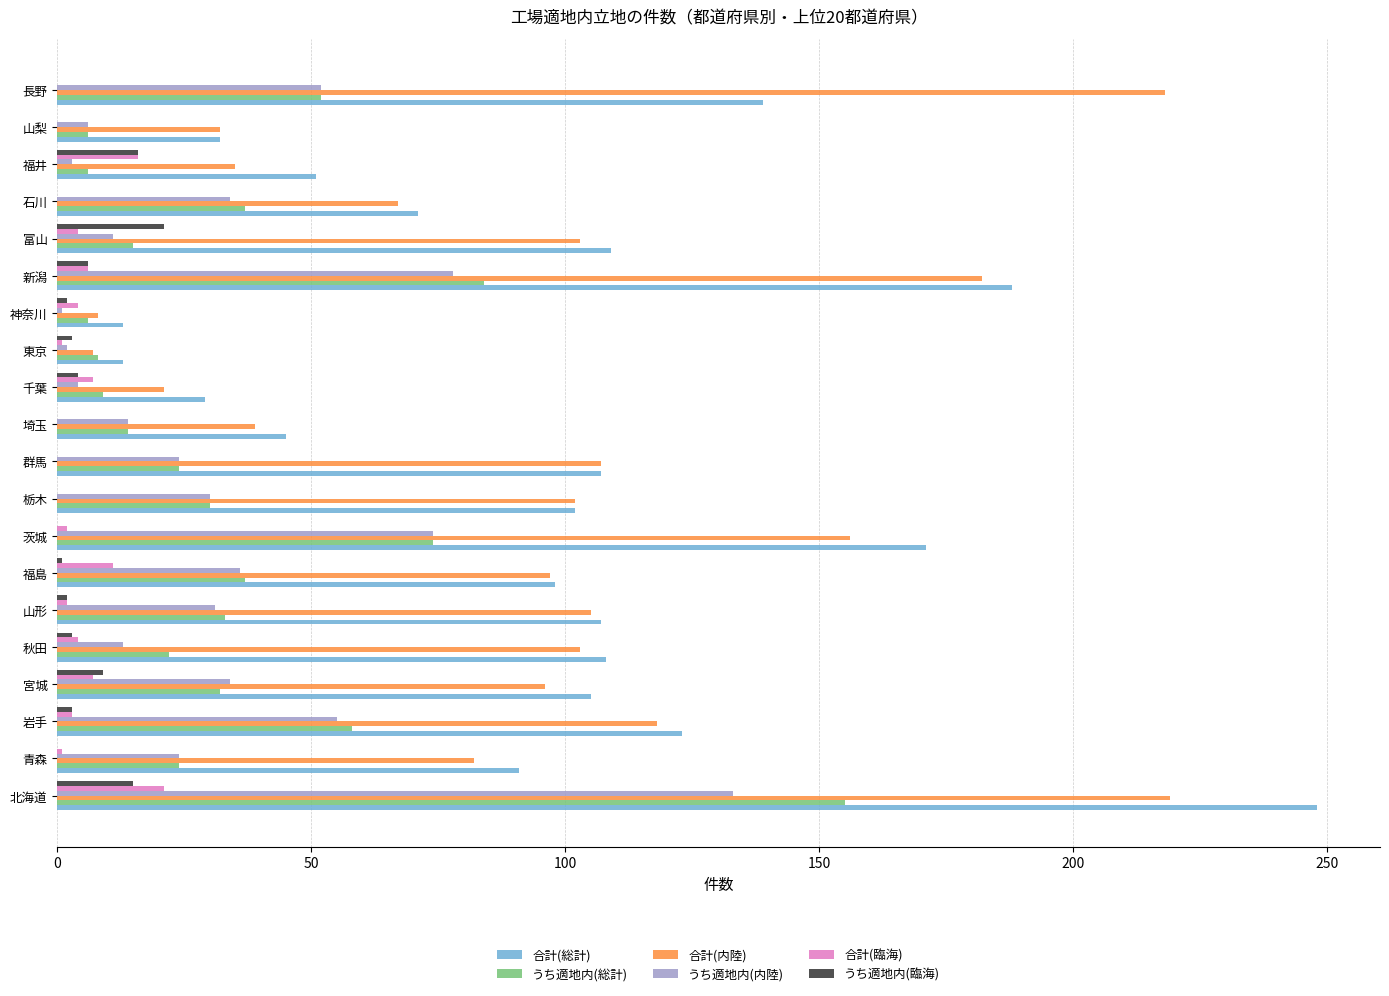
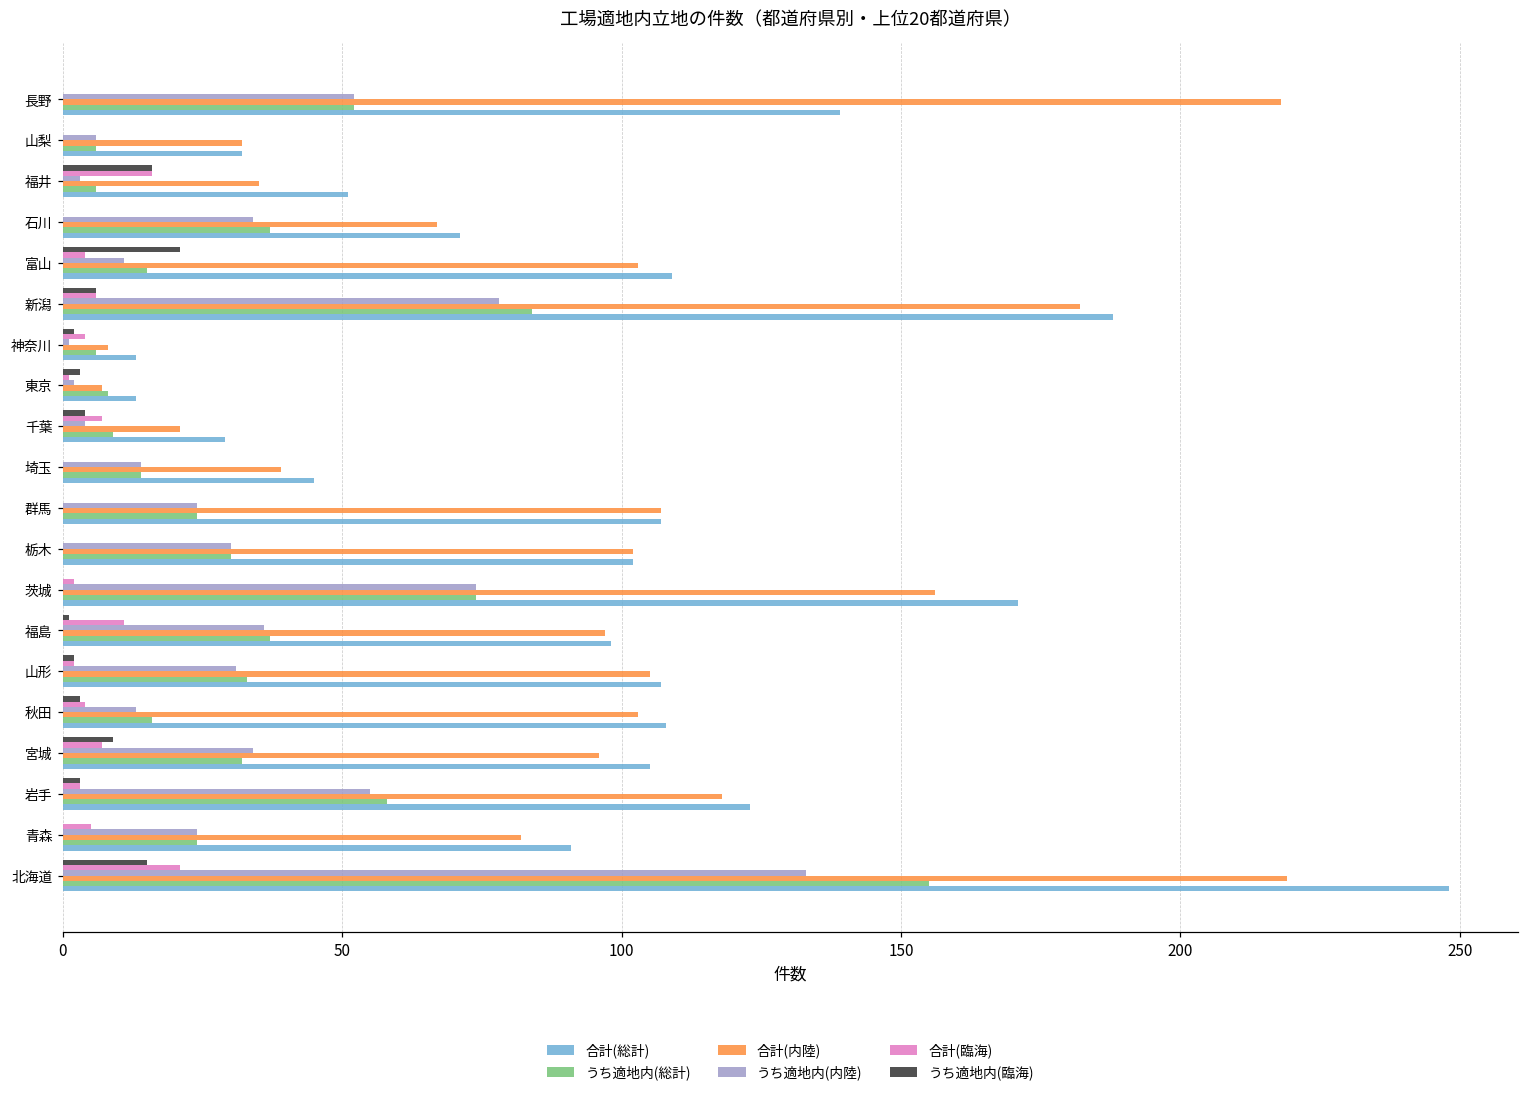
うち適地内(総計), 秋田: 22 -> 16
合計(臨海), 青森: 1 -> 5
